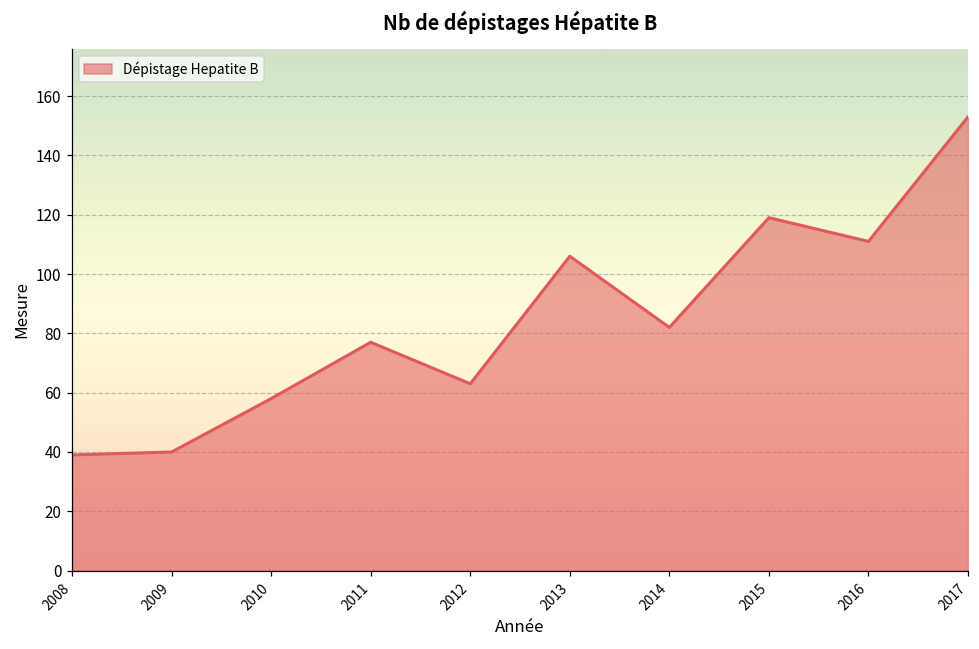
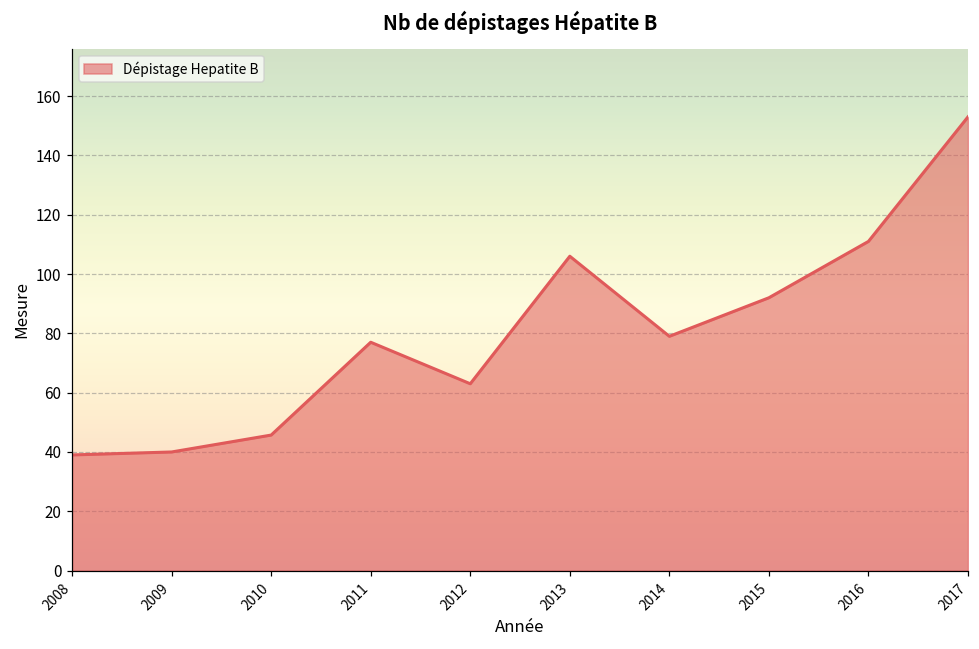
2010: 58 -> 46
2014: 82 -> 79
2015: 119 -> 92
